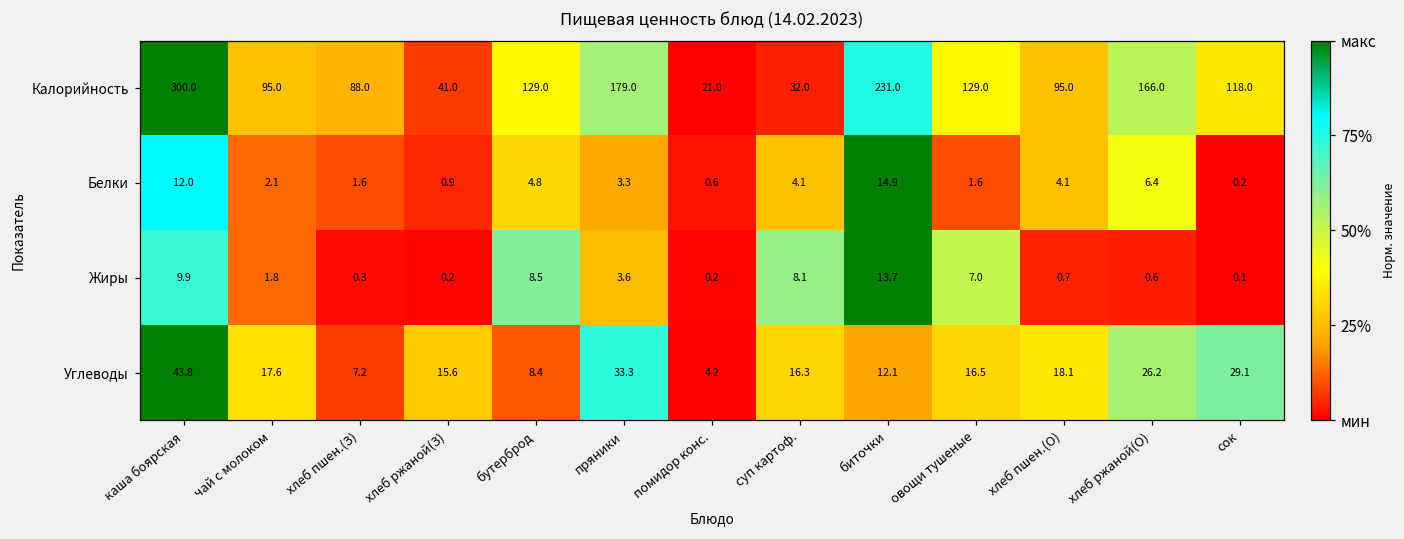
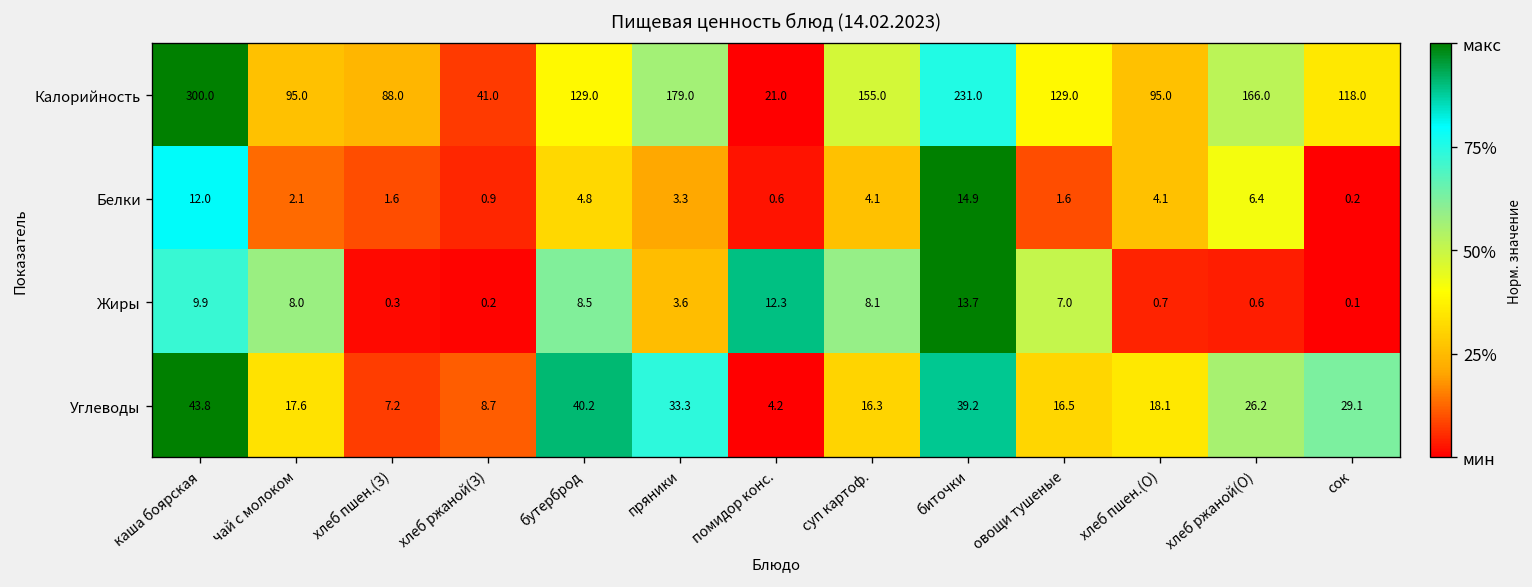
Калорийность, суп картоф.: 32.0 -> 155.0
Жиры, чай с молоком: 1.8 -> 8.0
Жиры, помидор конс.: 0.2 -> 12.3
Углеводы, хлеб ржаной(З): 15.6 -> 8.7
Углеводы, бутерброд: 8.4 -> 40.2
Углеводы, биточки: 12.1 -> 39.2
